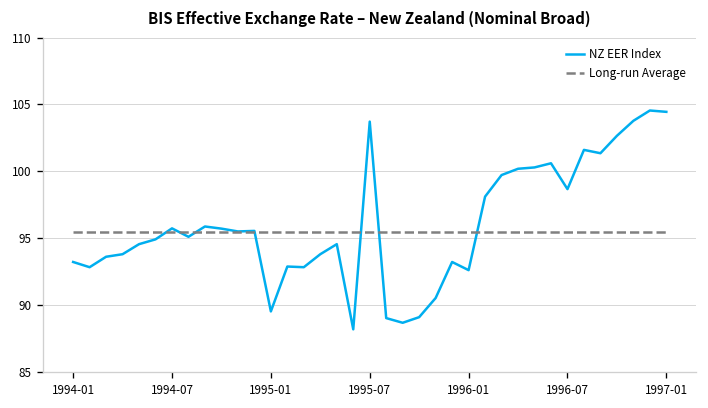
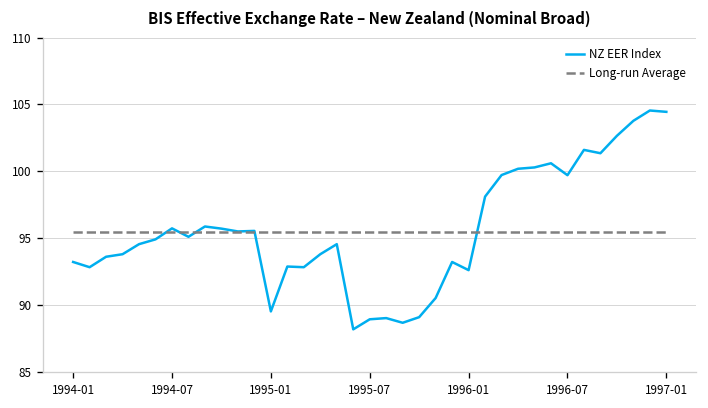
NZ EER Index, 1995-07: 103.7 -> 89.0
NZ EER Index, 1996-07: 98.7 -> 99.7
